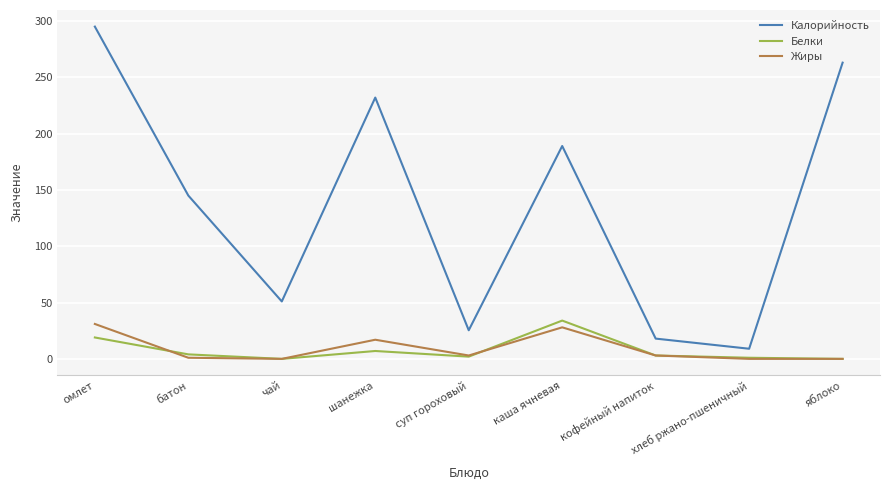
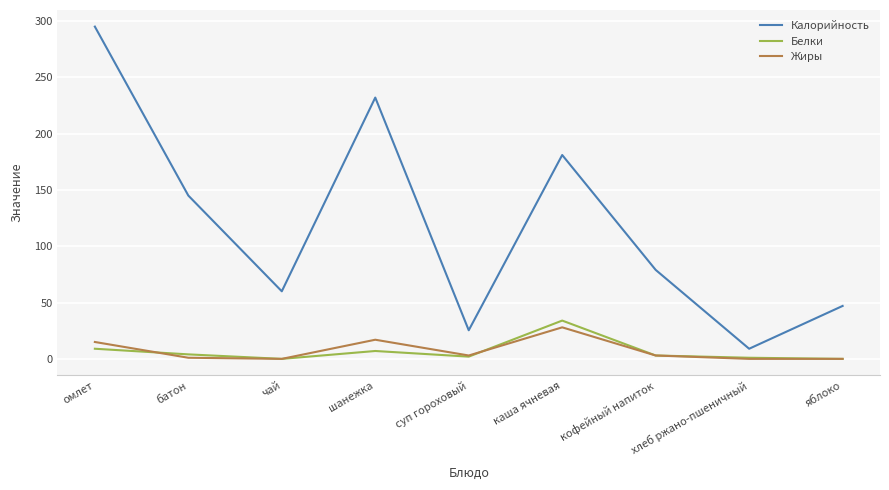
Белки, омлет: 19 -> 9
Жиры, омлет: 31 -> 15
Калорийность, чай: 51 -> 60
Калорийность, каша ячневая: 189 -> 181
Калорийность, кофейный напиток: 18 -> 79
Калорийность, яблоко: 263 -> 47
